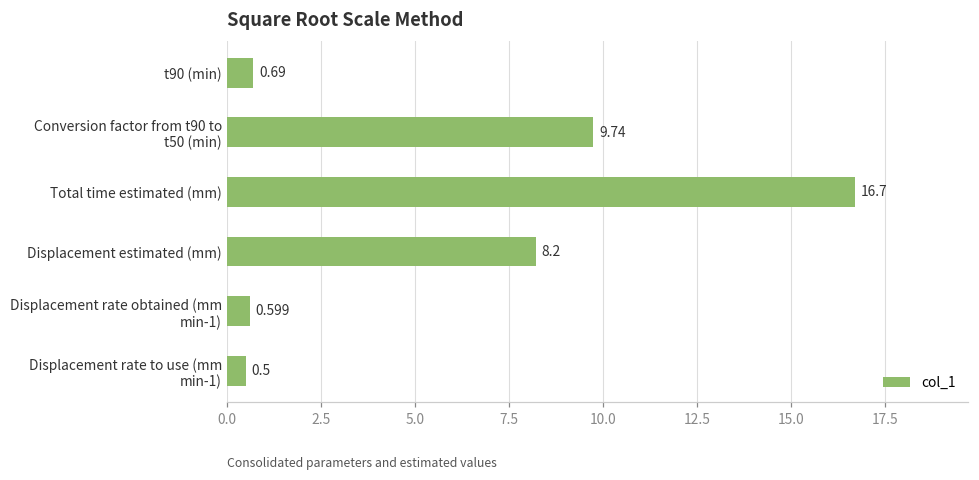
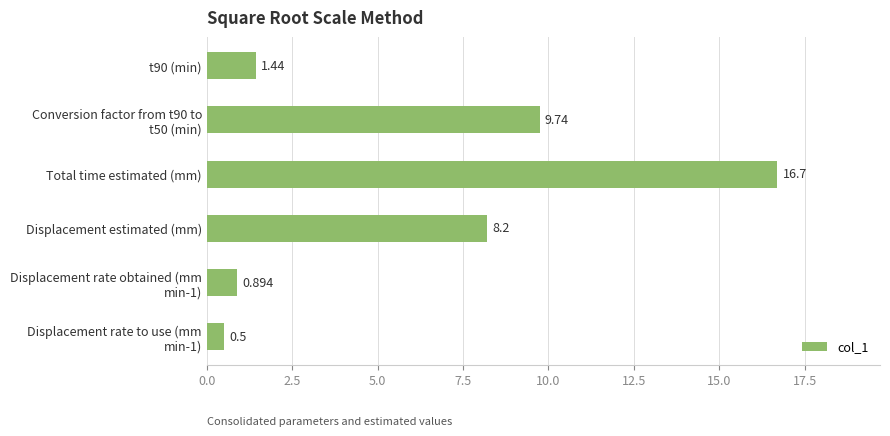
t90 (min): 0.69 -> 1.44
Displacement rate obtained (mm min-1): 0.599 -> 0.894
